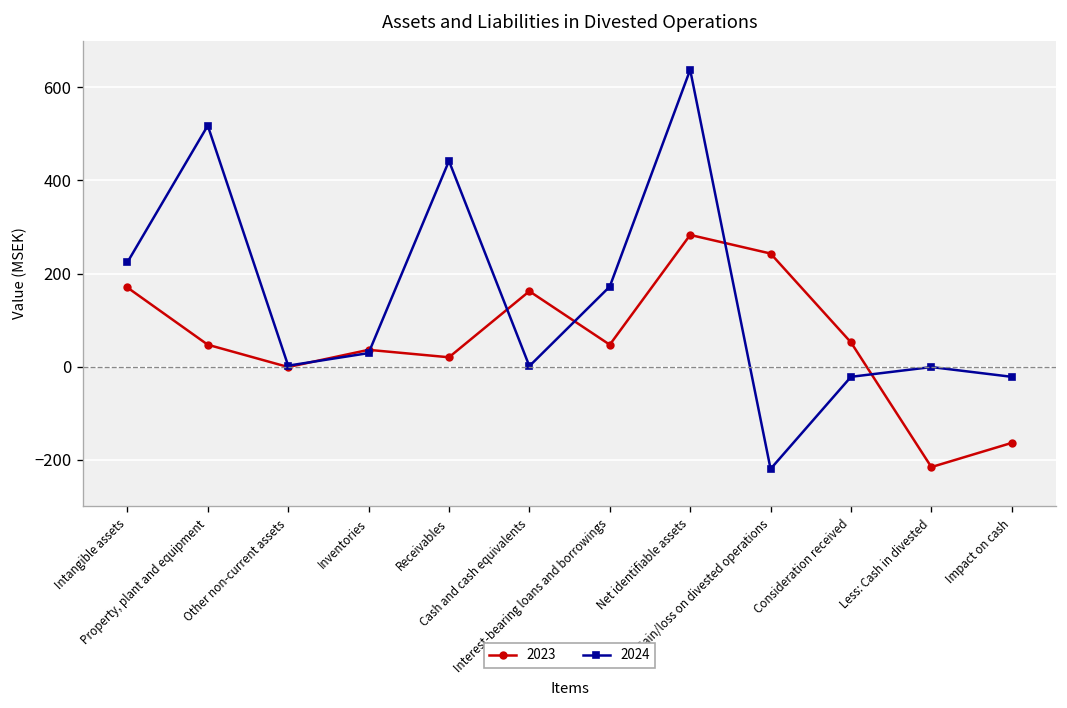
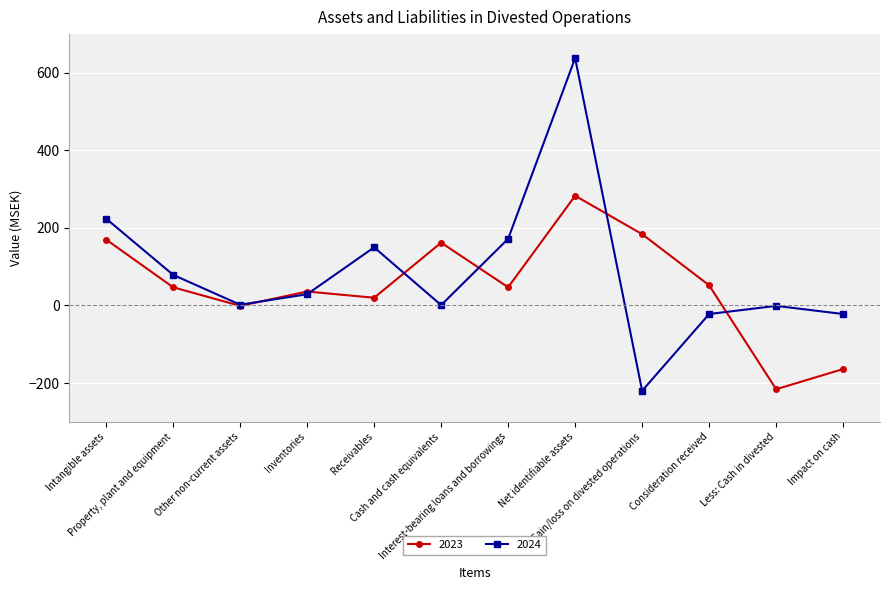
2024, Property, plant and equipment: 520 -> 80
2024, Receivables: 440 -> 150
2023, Gain/loss on divested operations: 240 -> 180
